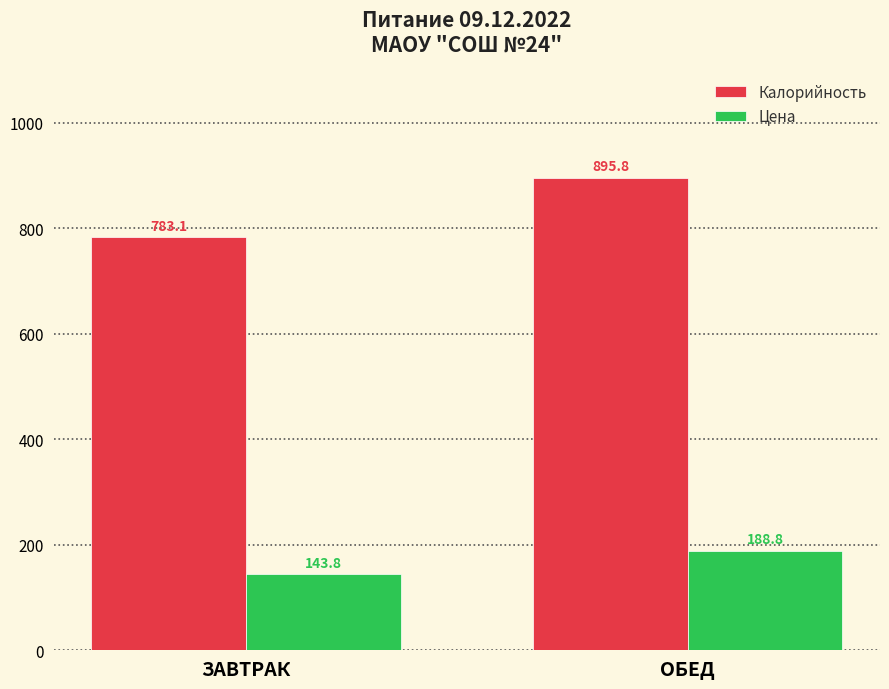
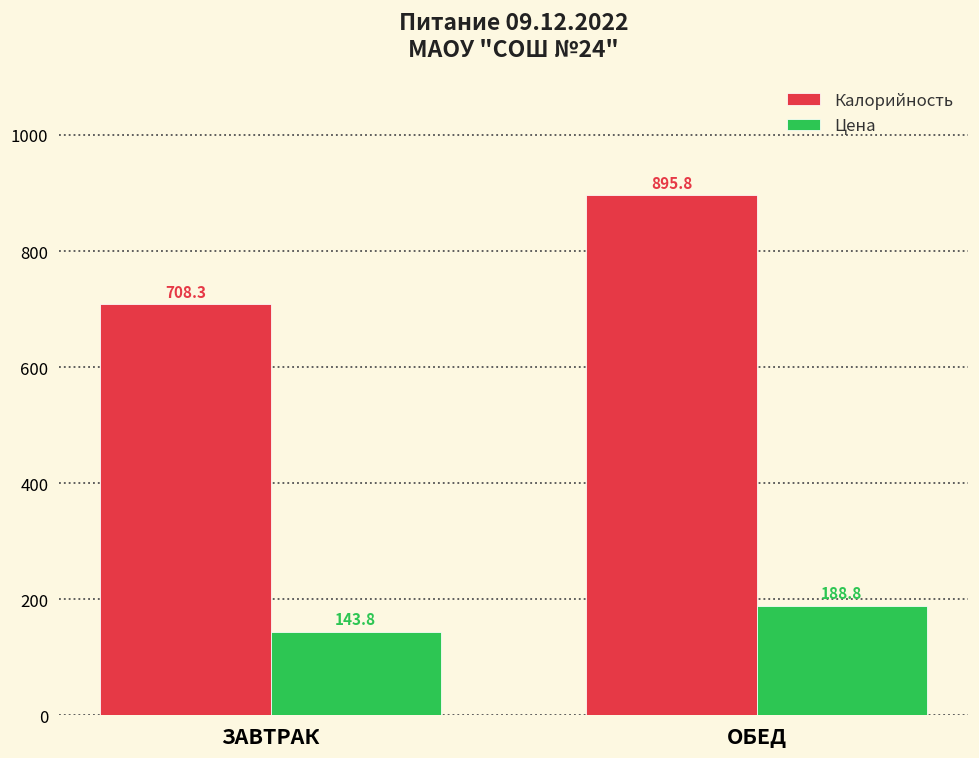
Калорийность, ЗАВТРАК: 783.1 -> 708.3
